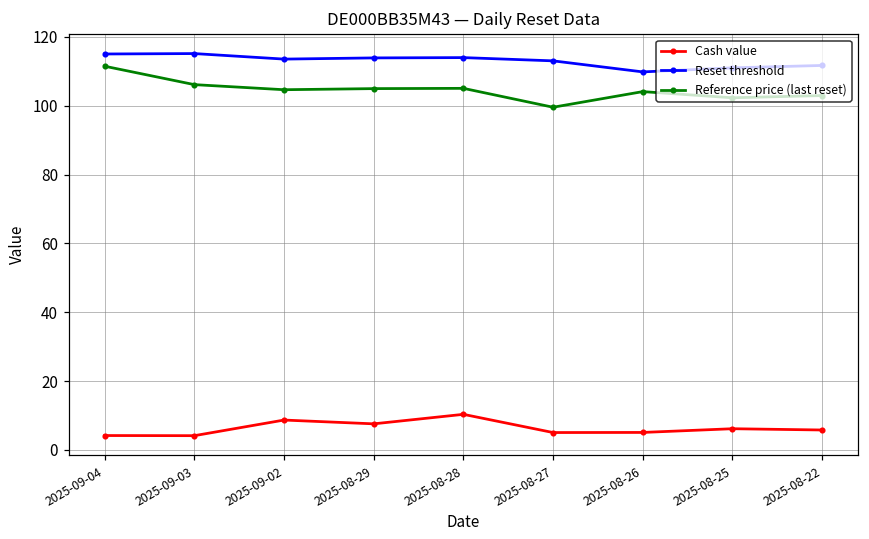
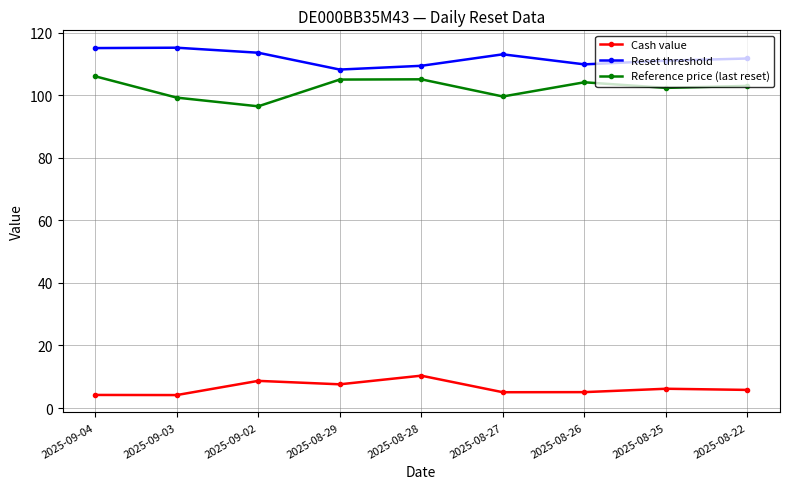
Reference price (last reset), 2025-09-04: 112 -> 106
Reference price (last reset), 2025-09-03: 106 -> 99
Reference price (last reset), 2025-09-02: 105 -> 96
Reset threshold, 2025-08-29: 114 -> 108
Reset threshold, 2025-08-28: 114 -> 109
